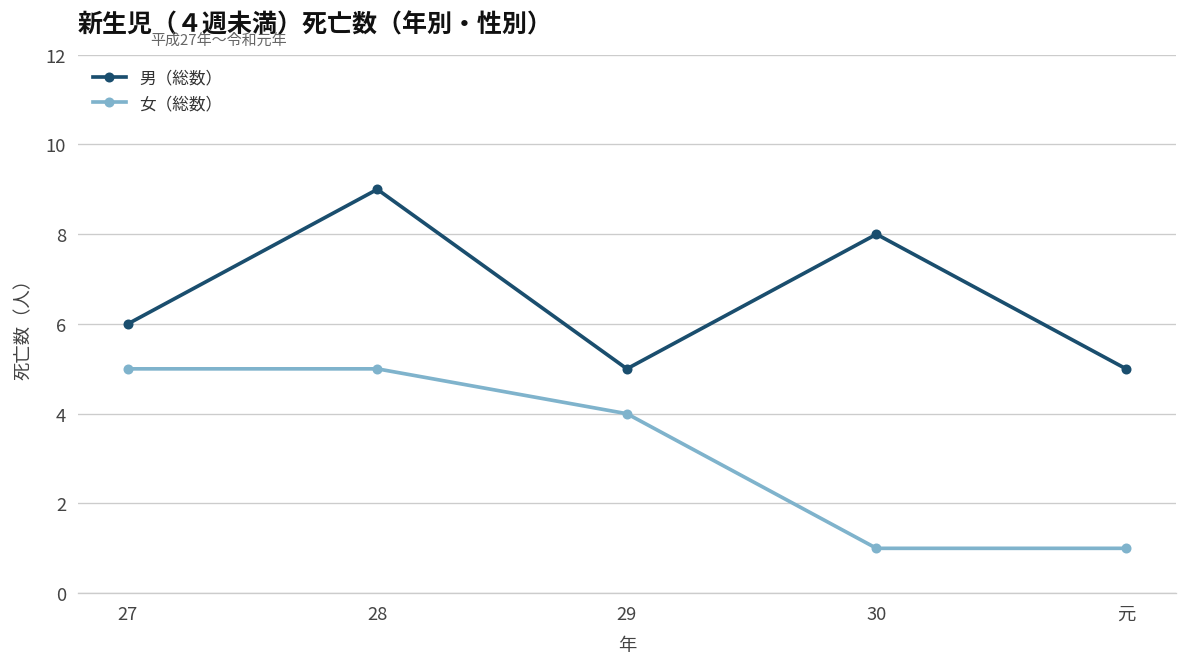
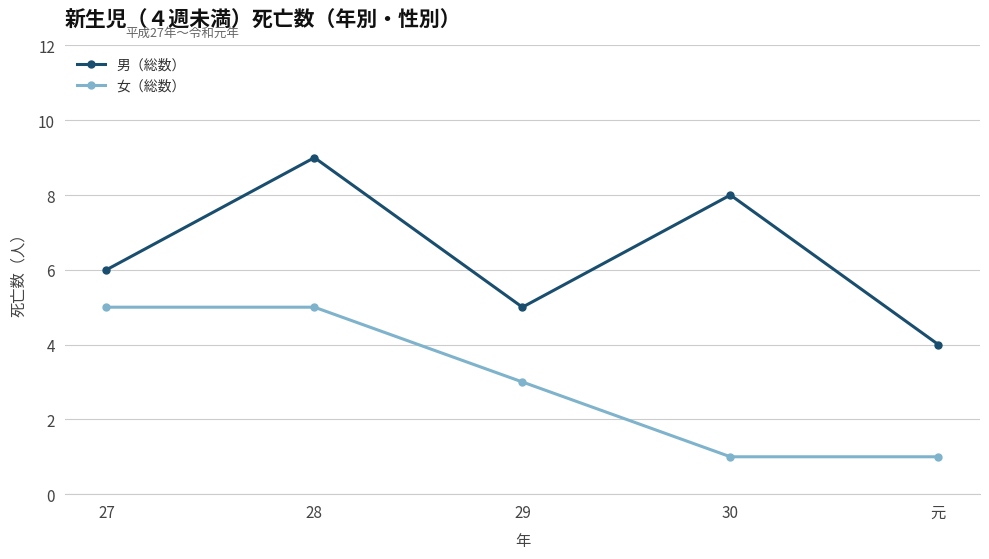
女（総数）, 29: 4 -> 3
男（総数）, 元: 5 -> 4
